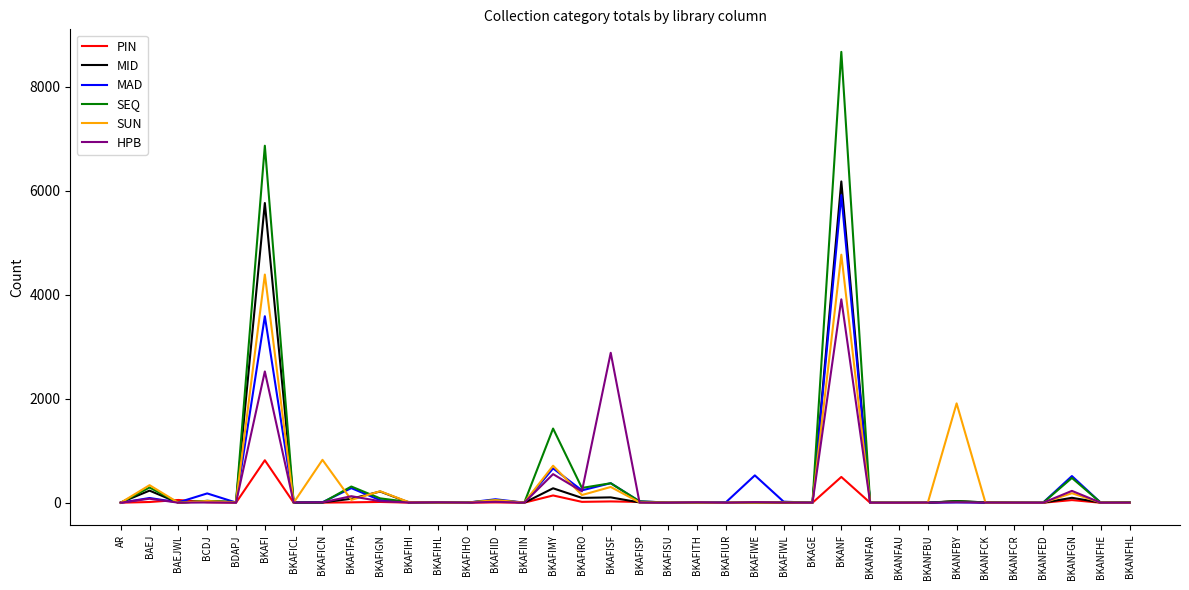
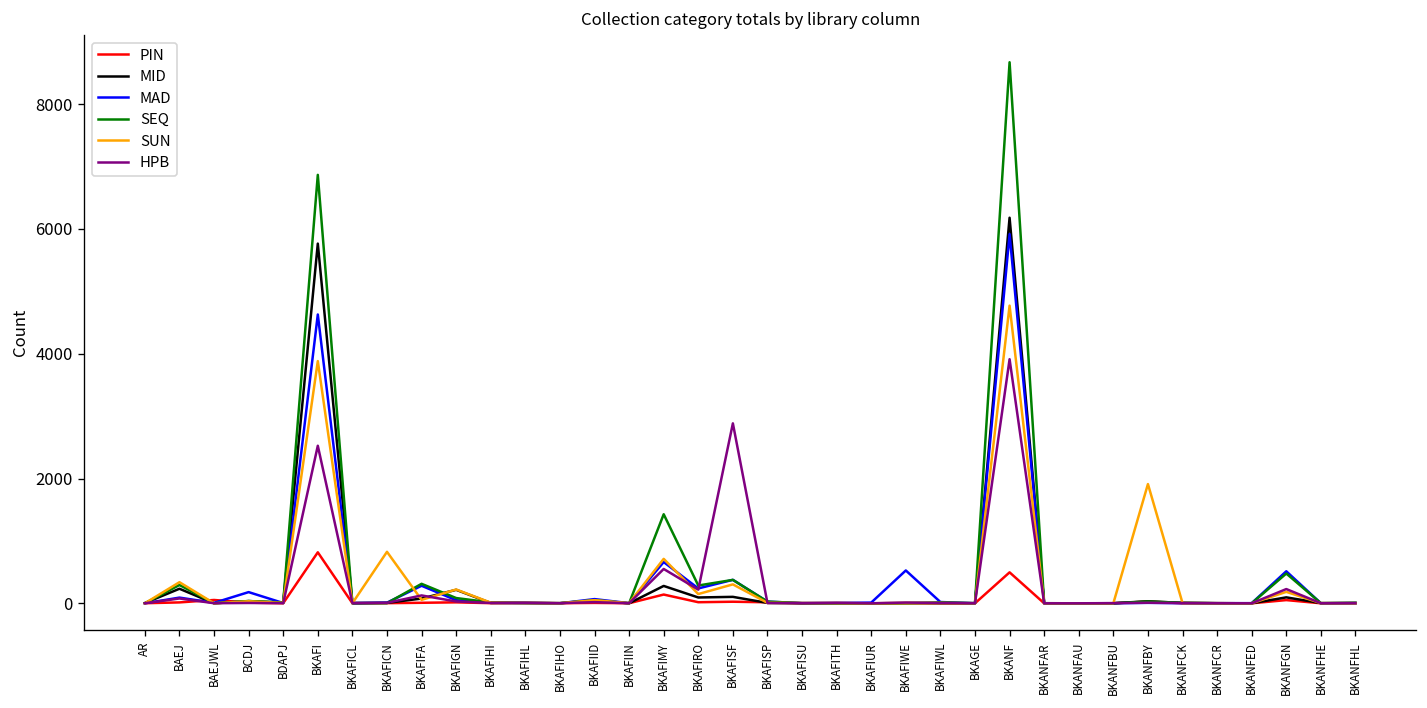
MAD, BKAFI: 3600 -> 4600
SUN, BKAFI: 4400 -> 3900
